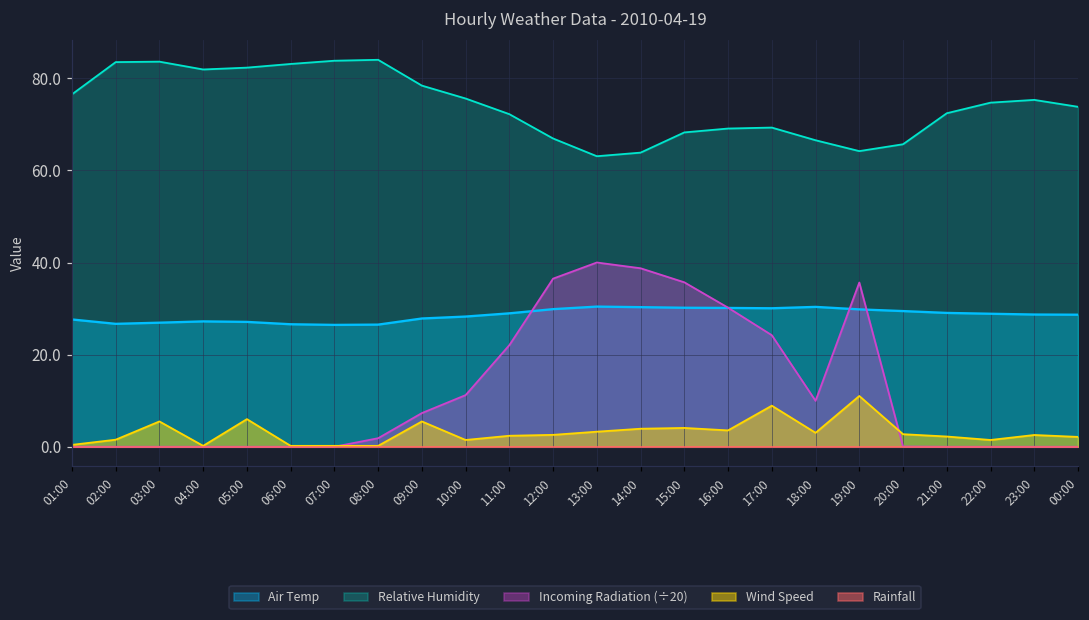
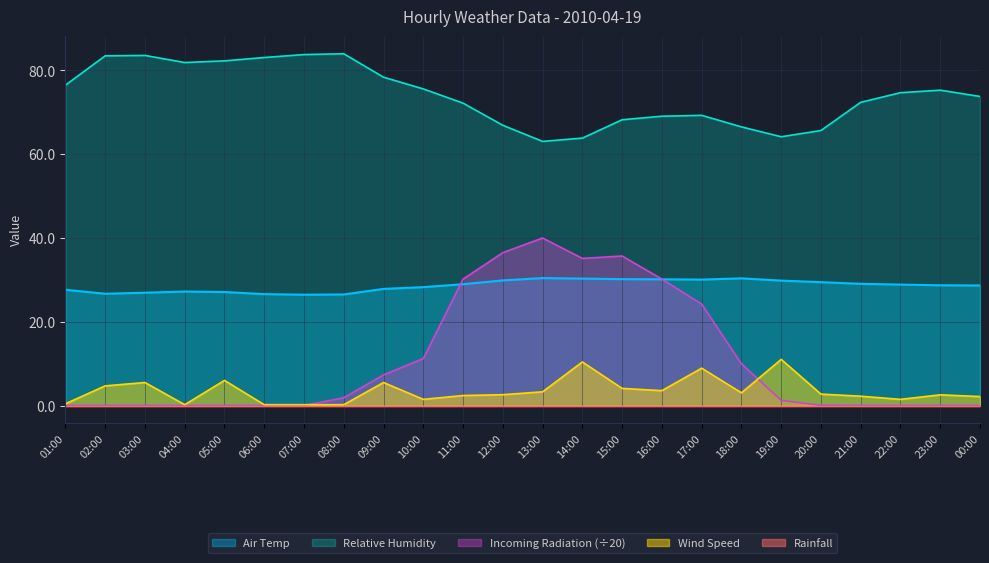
Wind Speed, 02:00: 2 -> 5
Incoming Radiation (÷20), 11:00: 22 -> 30
Incoming Radiation (÷20), 14:00: 39 -> 35
Wind Speed, 14:00: 4 -> 10
Incoming Radiation (÷20), 19:00: 36 -> 1
